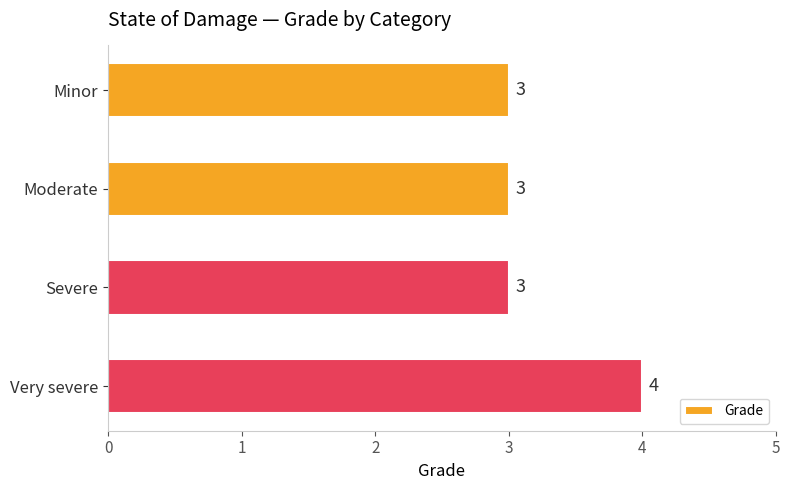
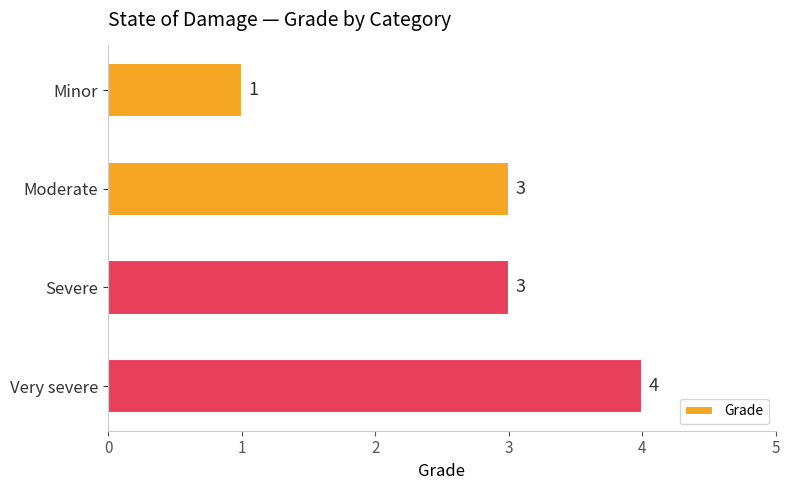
Minor: 3 -> 1
